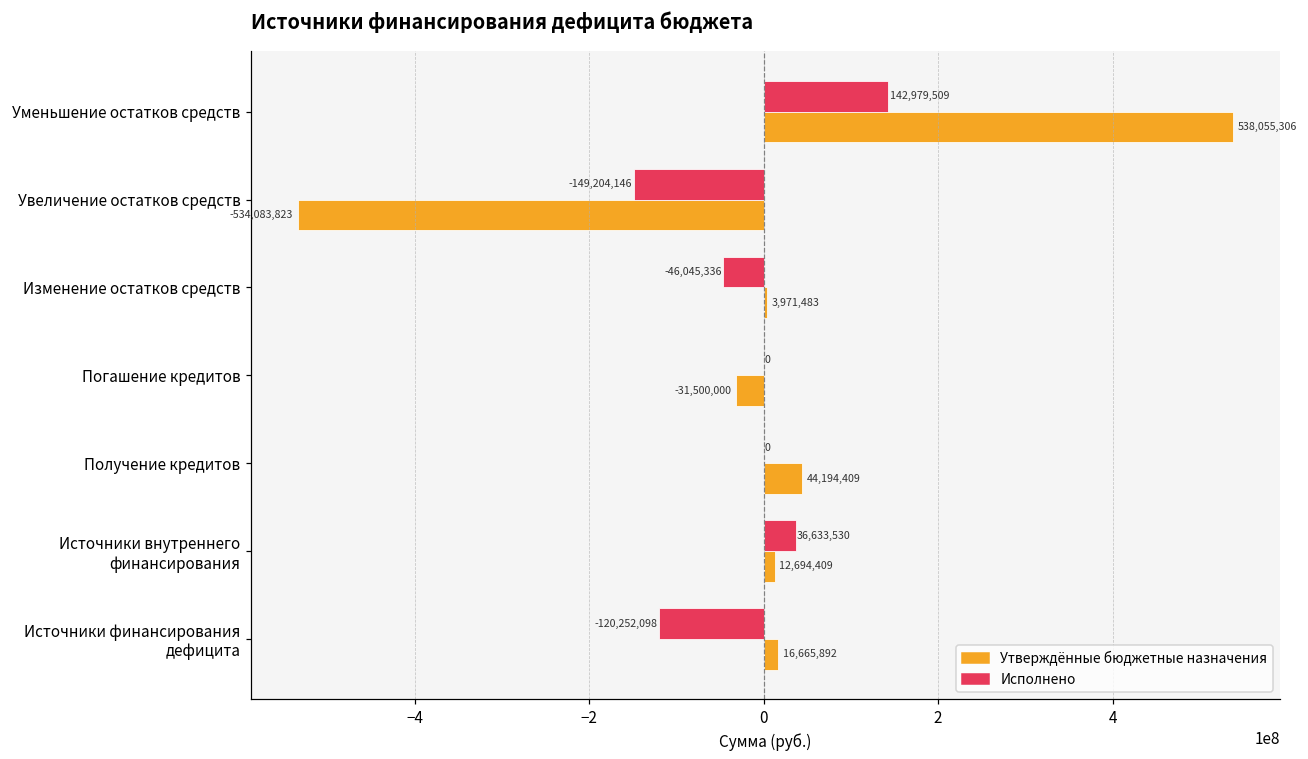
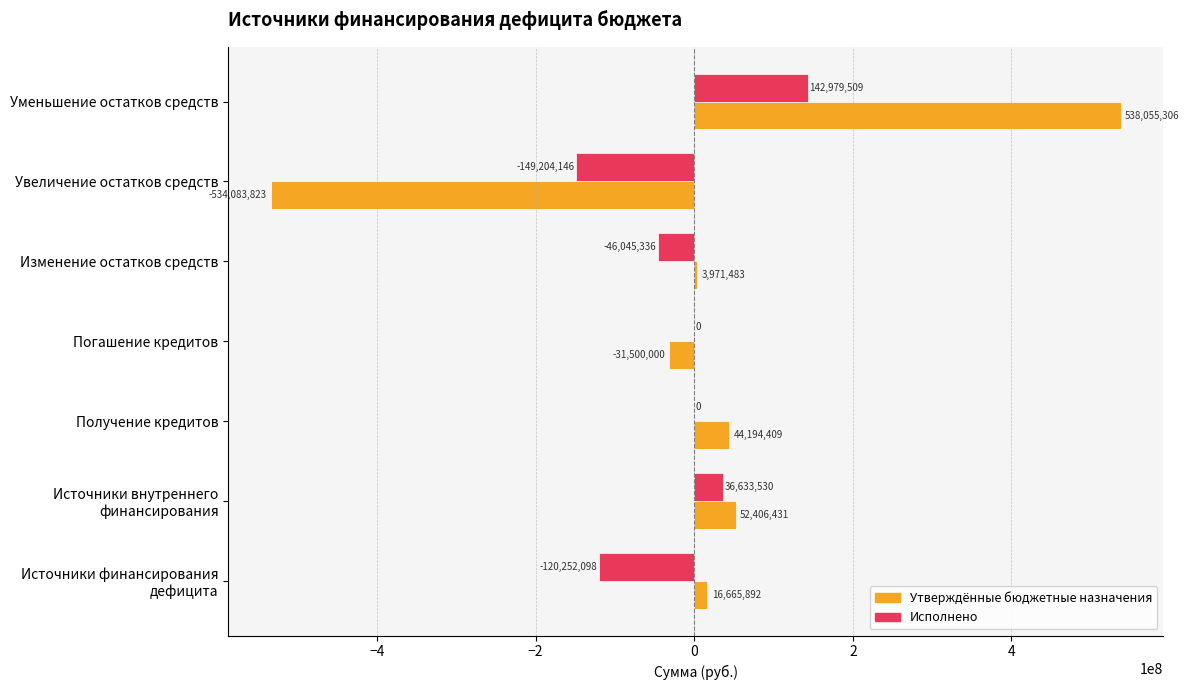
Утверждённые бюджетные назначения, Источники внутреннего финансирования: 12,694,409 -> 52,406,431
